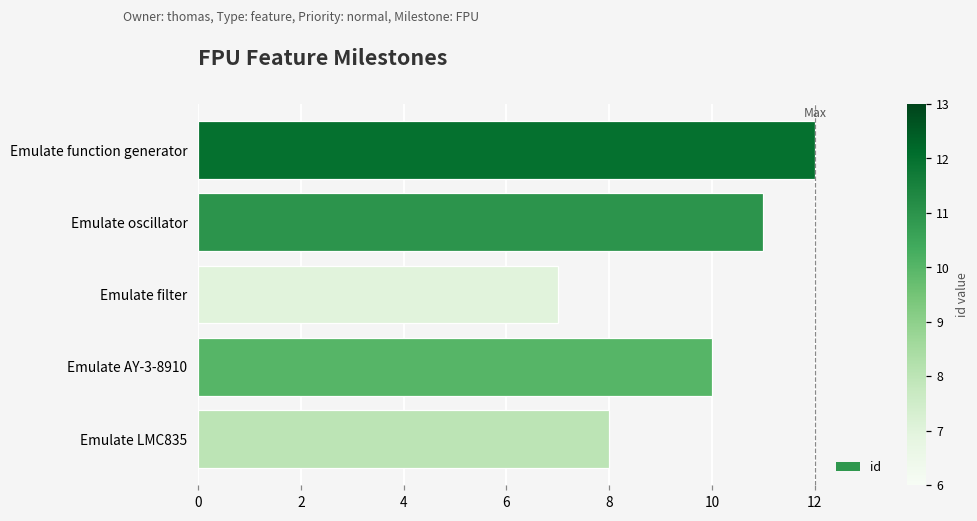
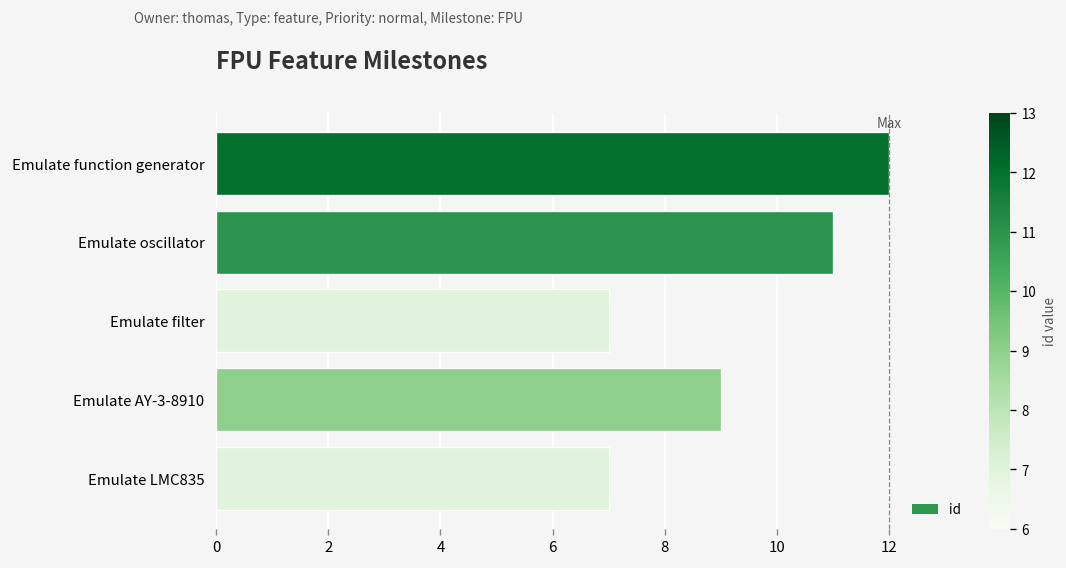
Emulate AY-3-8910: 10 -> 9
Emulate LMC835: 8 -> 7
